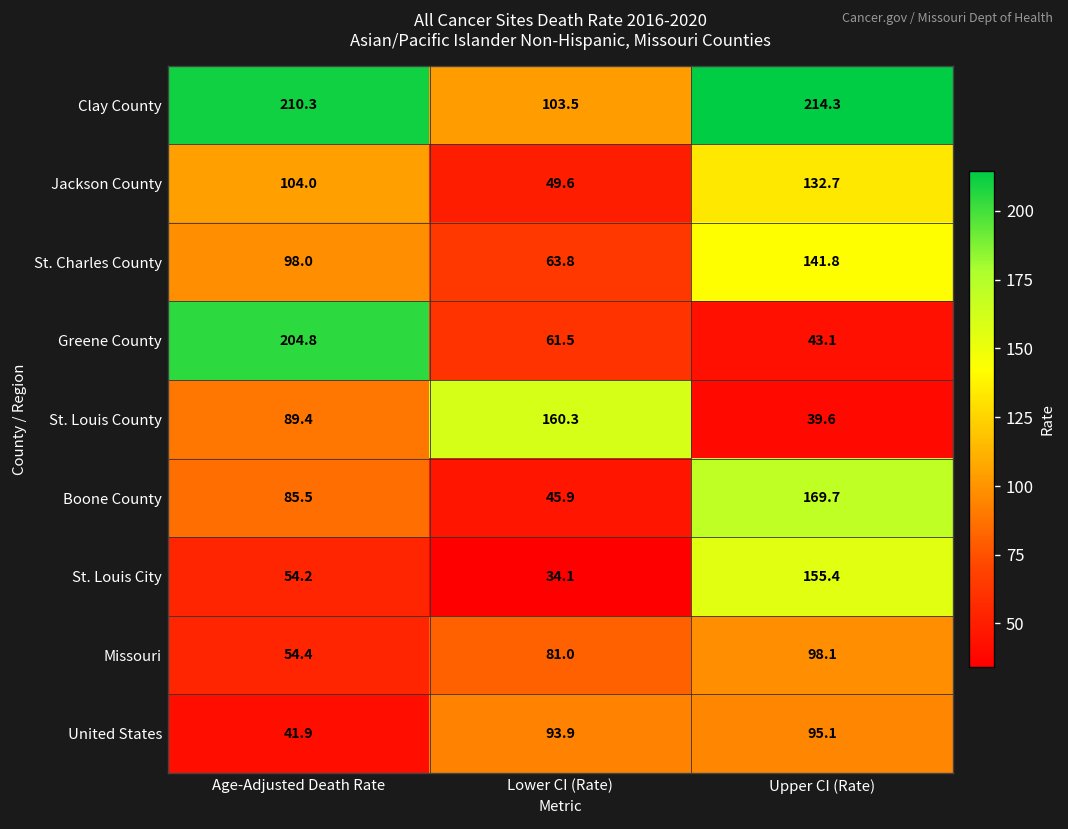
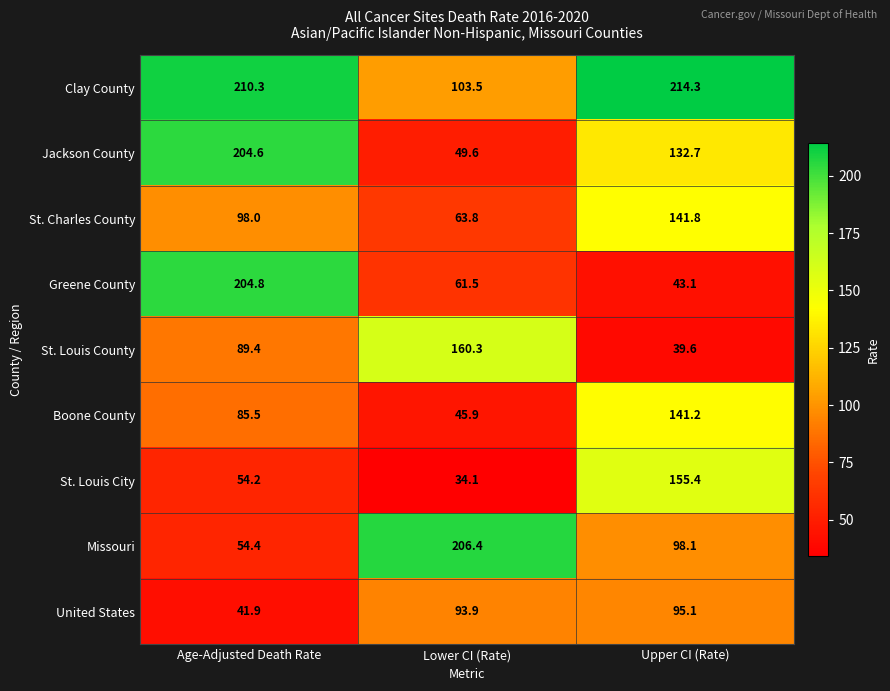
Jackson County, Age-Adjusted Death Rate: 104.0 -> 204.6
Boone County, Upper CI (Rate): 169.7 -> 141.2
Missouri, Lower CI (Rate): 81.0 -> 206.4
